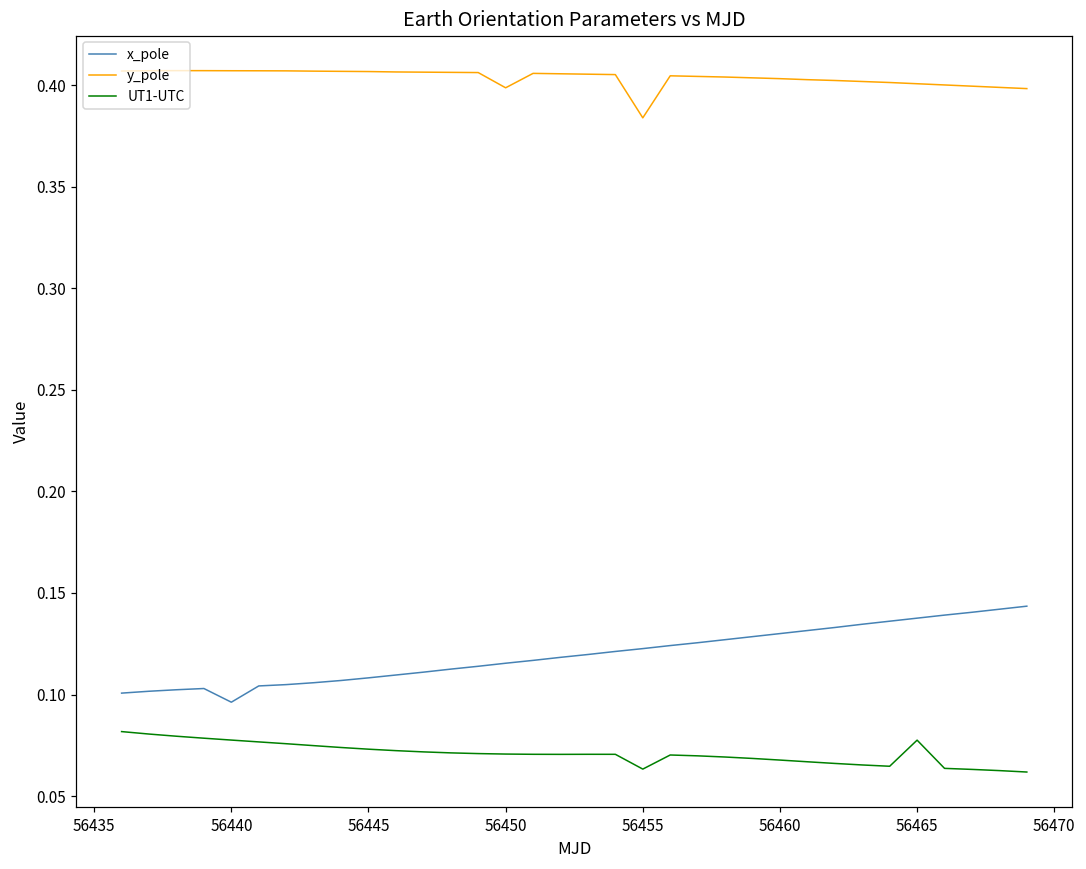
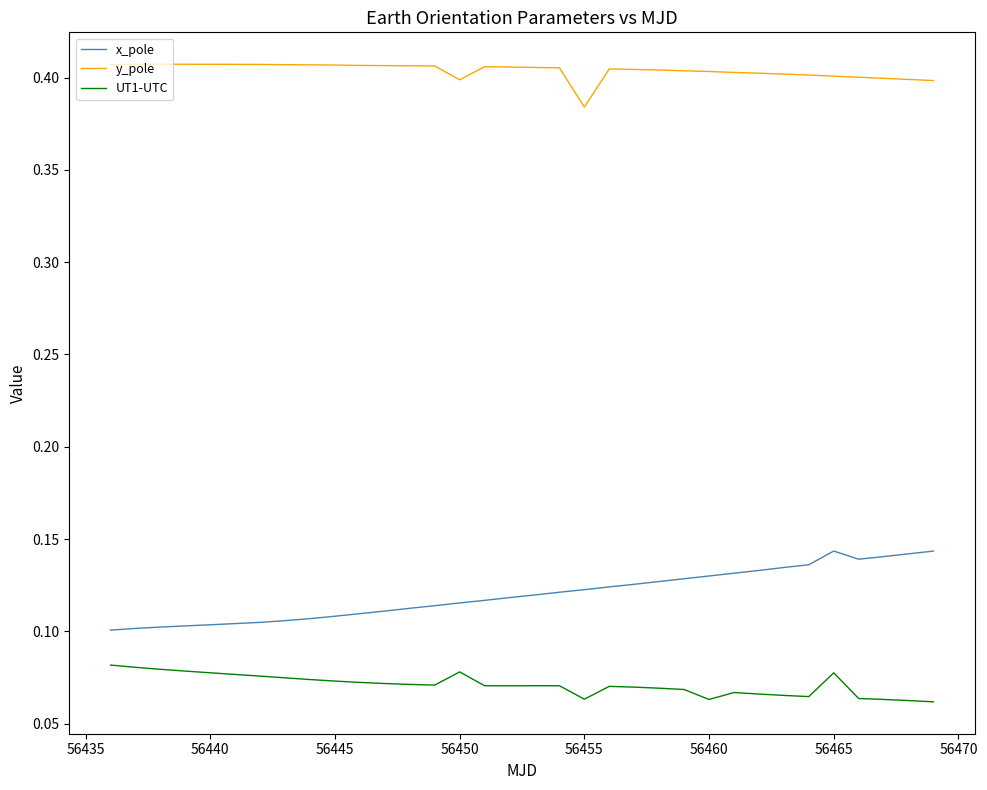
x_pole, 56440: 0.096 -> 0.104
UT1-UTC, 56450: 0.071 -> 0.078
UT1-UTC, 56460: 0.068 -> 0.063
x_pole, 56465: 0.138 -> 0.144
